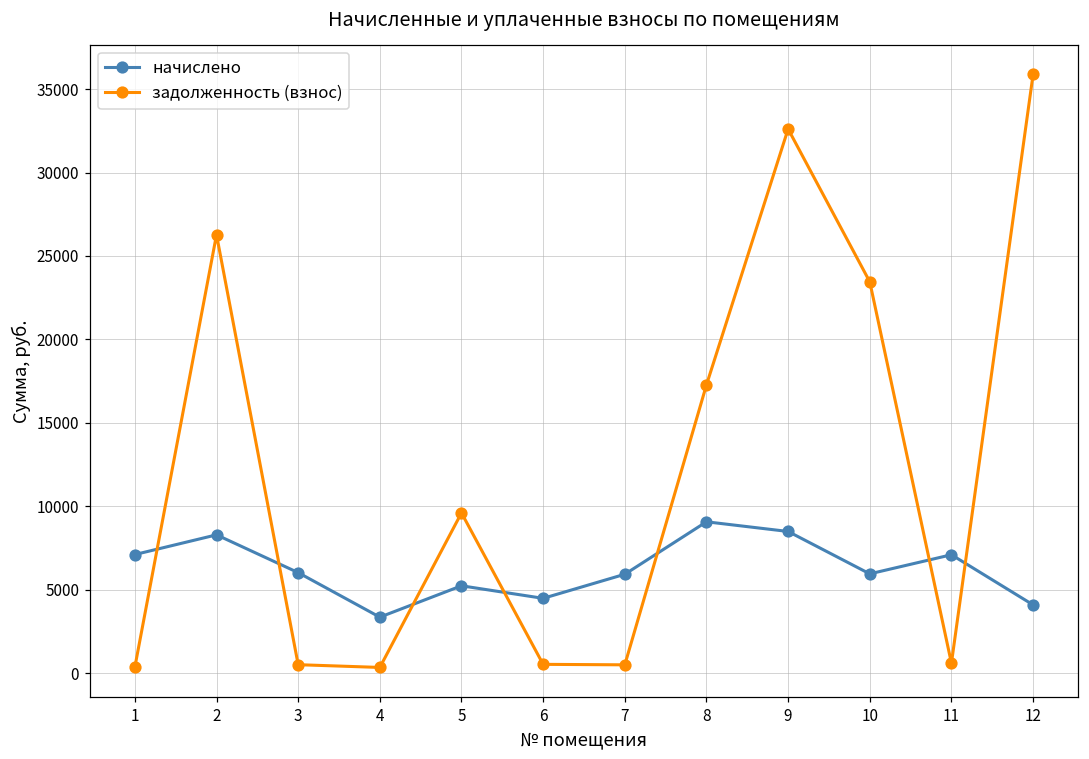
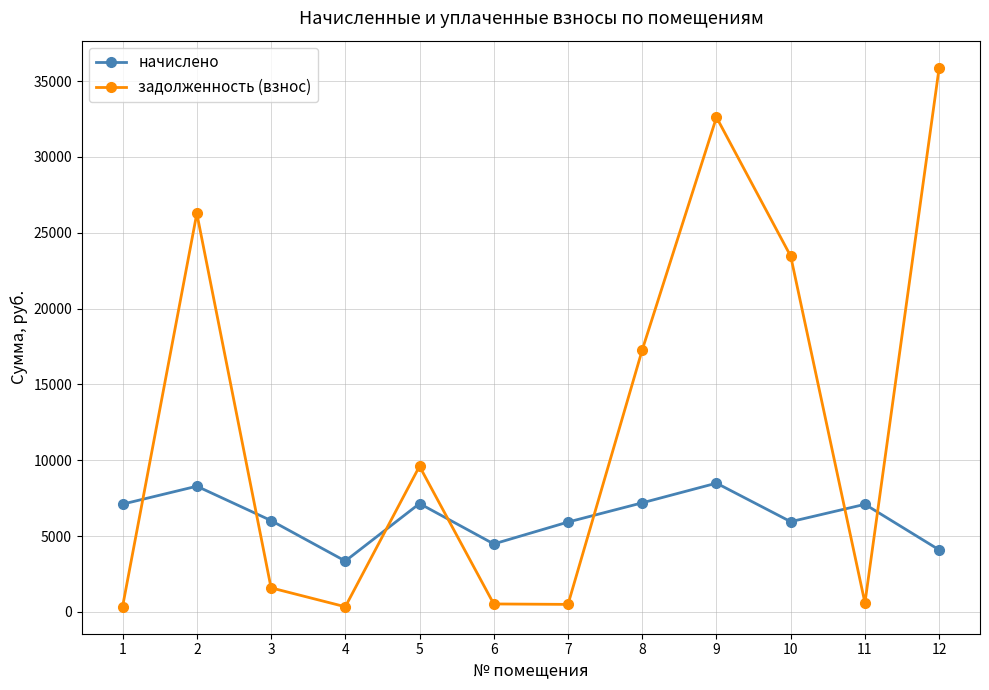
задолженность (взнос), 3: 500 -> 1600
начислено, 5: 5200 -> 7100
начислено, 8: 9100 -> 7200
